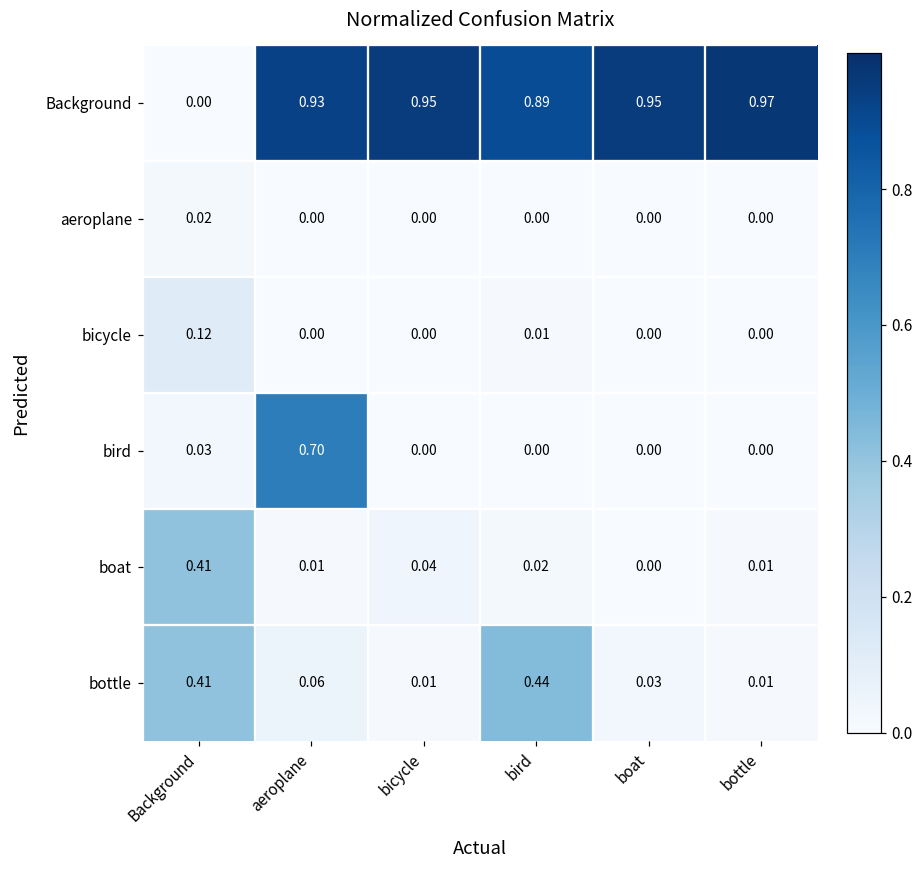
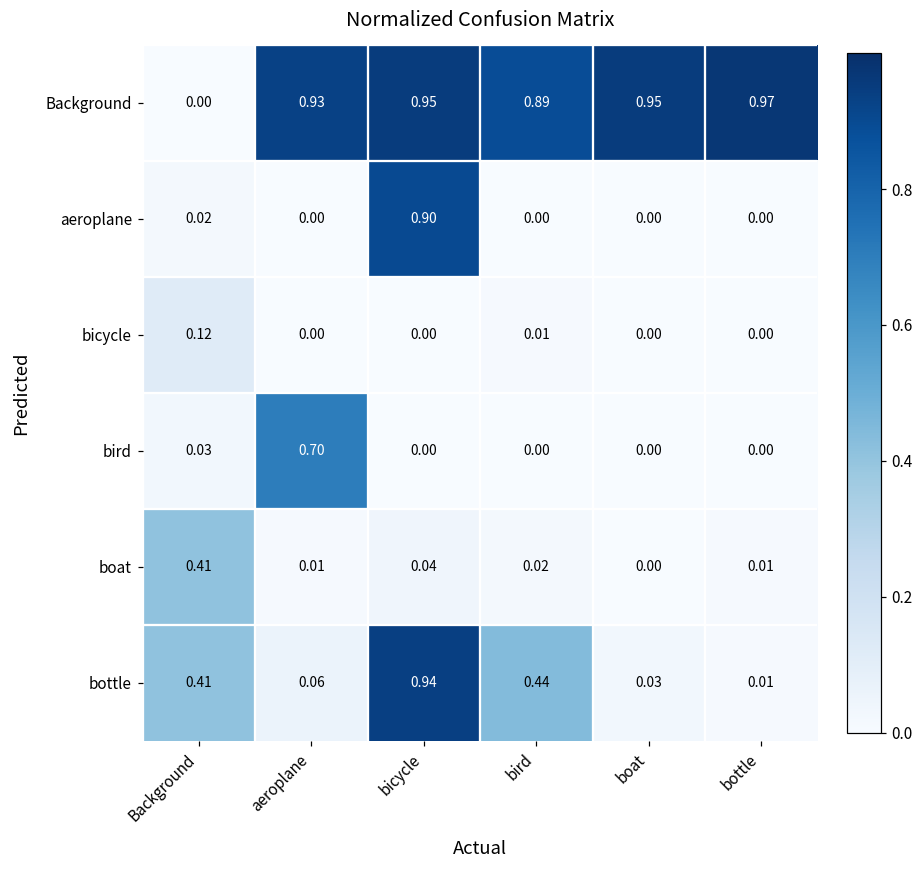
aeroplane, bicycle: 0.00 -> 0.90
bottle, bicycle: 0.01 -> 0.94
